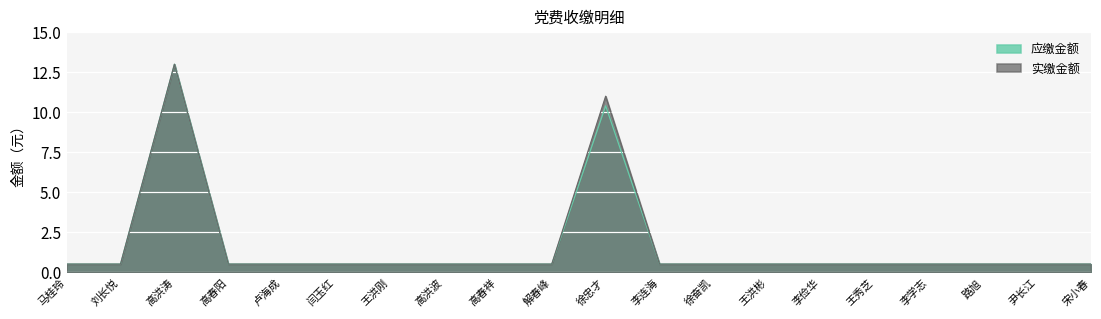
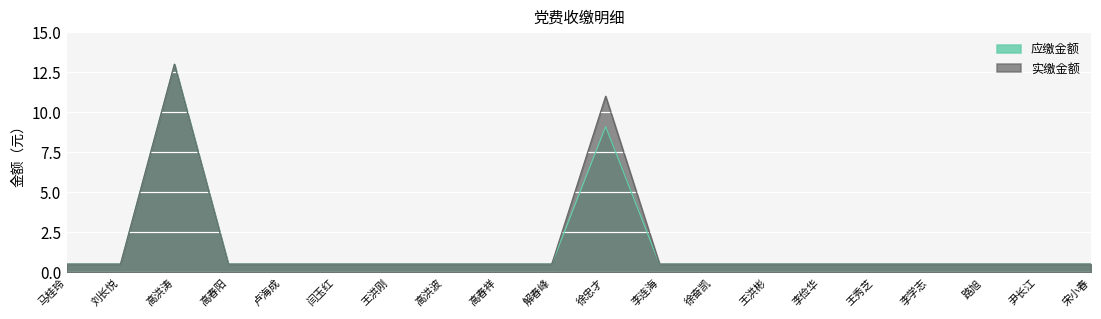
应缴金额, 徐忠才: 10.4 -> 9.1
